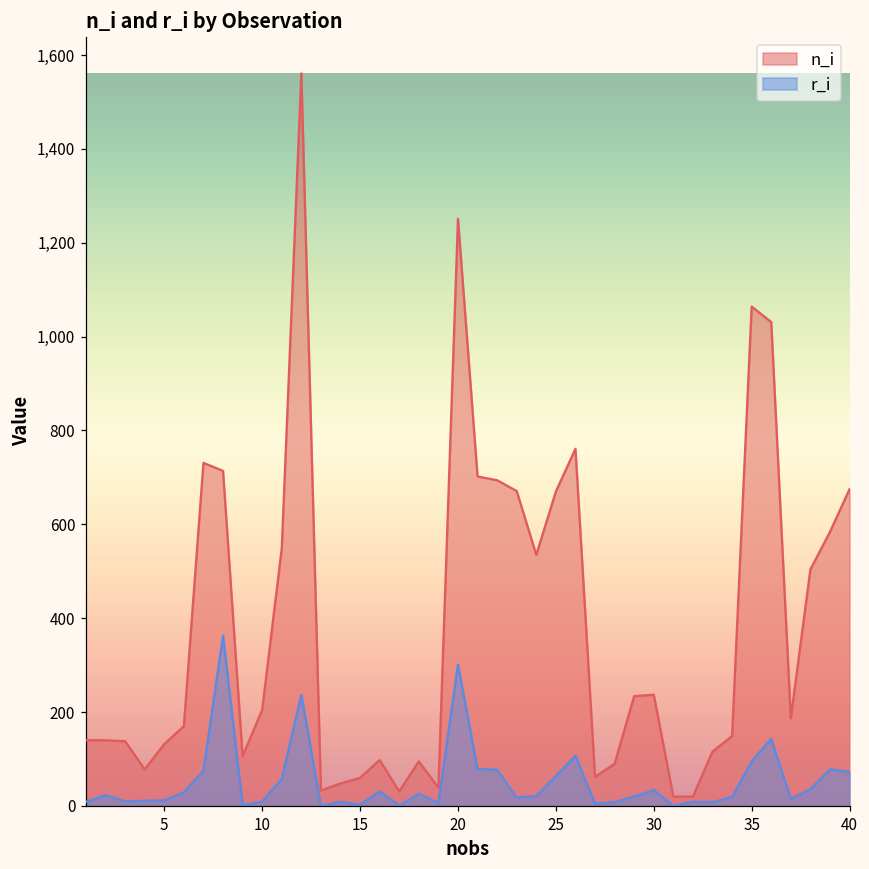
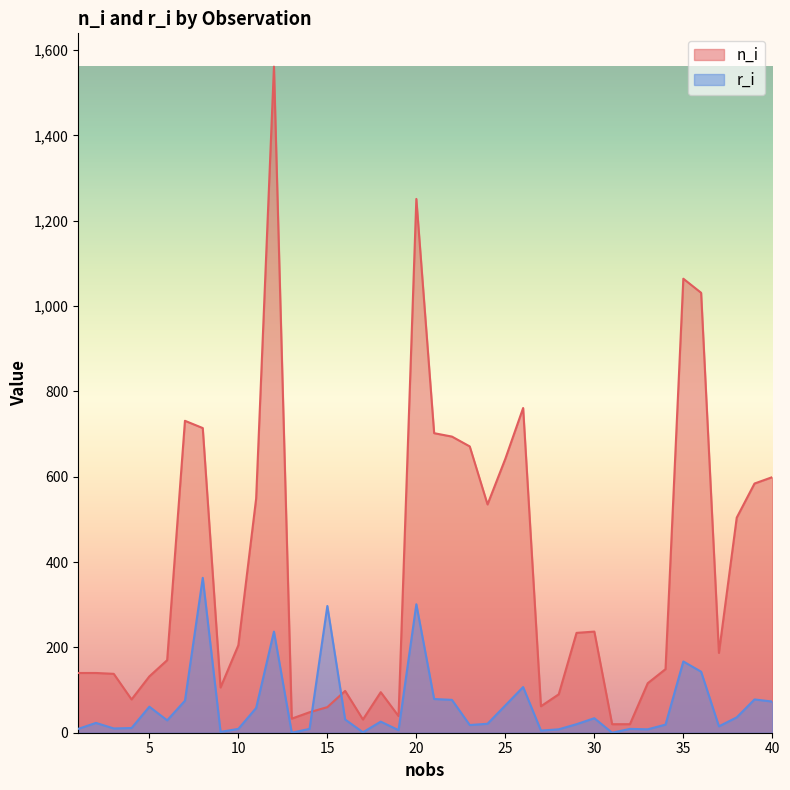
r_i, 5: 10 -> 60
r_i, 15: 0 -> 300
n_i, 25: 670 -> 640
r_i, 35: 100 -> 170
n_i, 40: 680 -> 600
